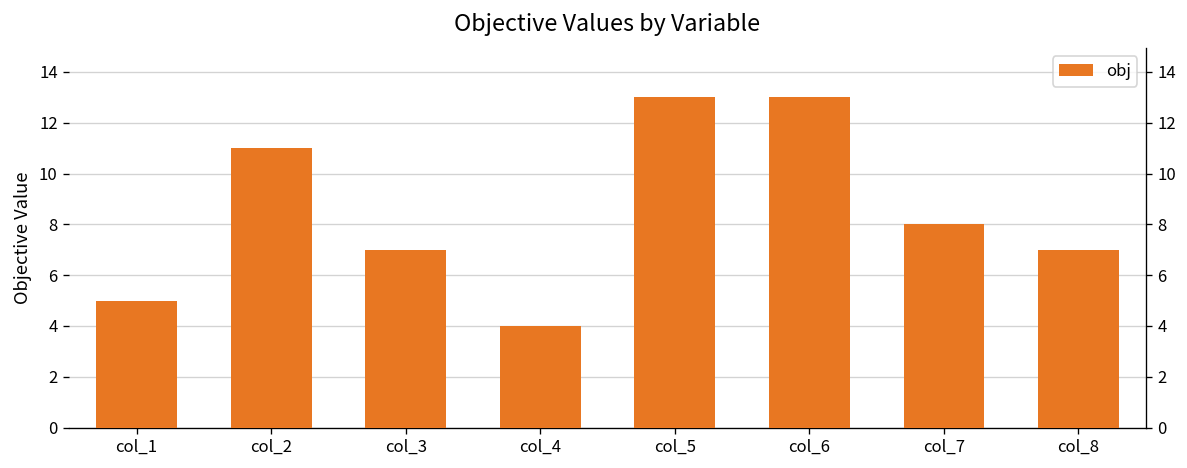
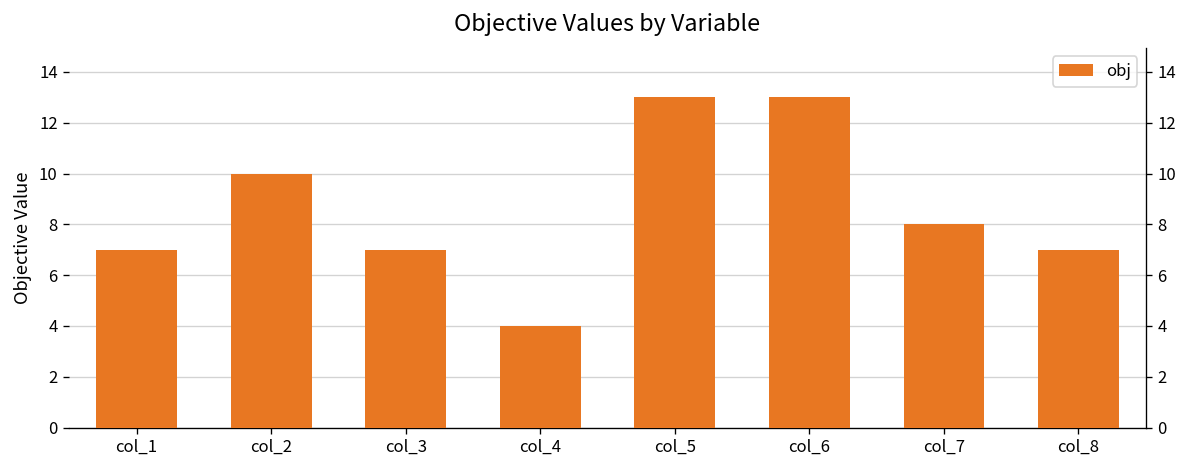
col_1: 5 -> 7
col_2: 11 -> 10
